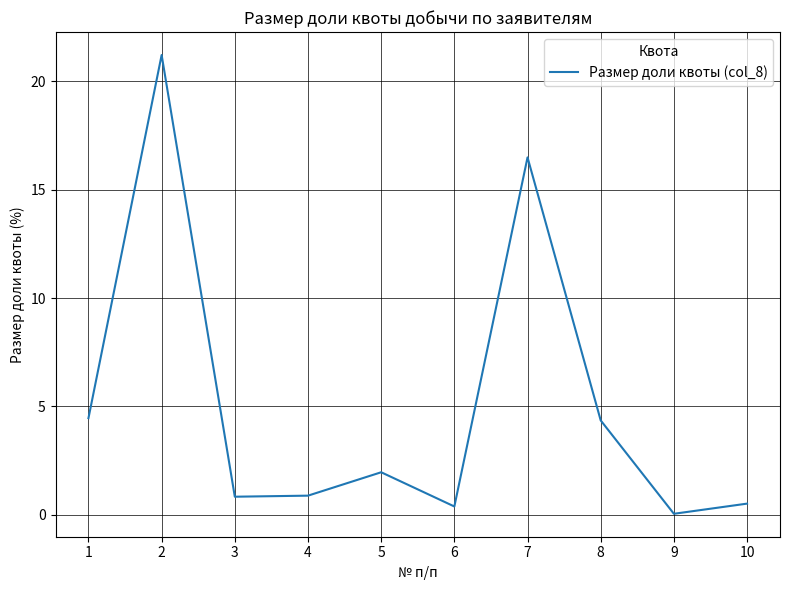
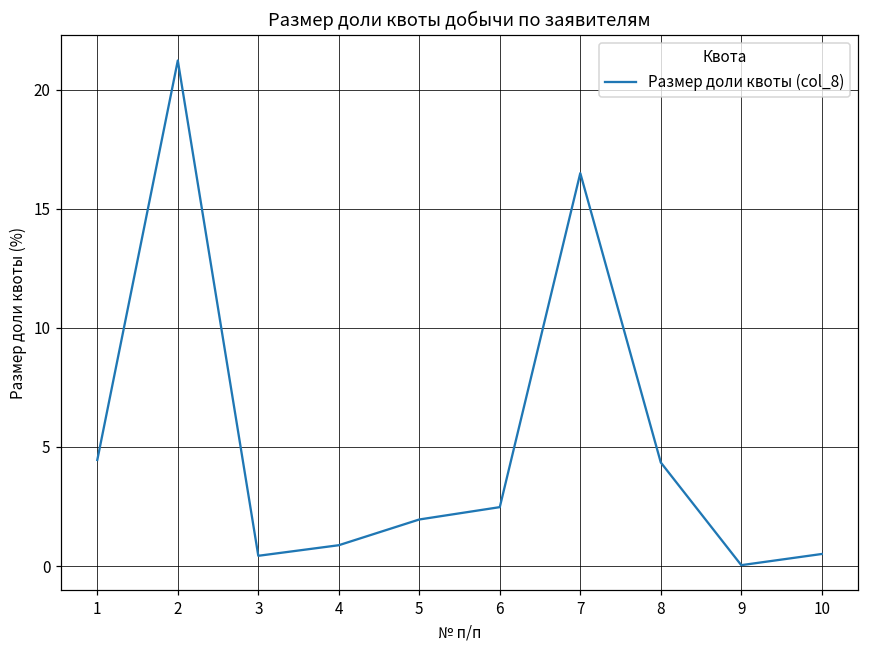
3: 0.8 -> 0.4
6: 0.4 -> 2.5
